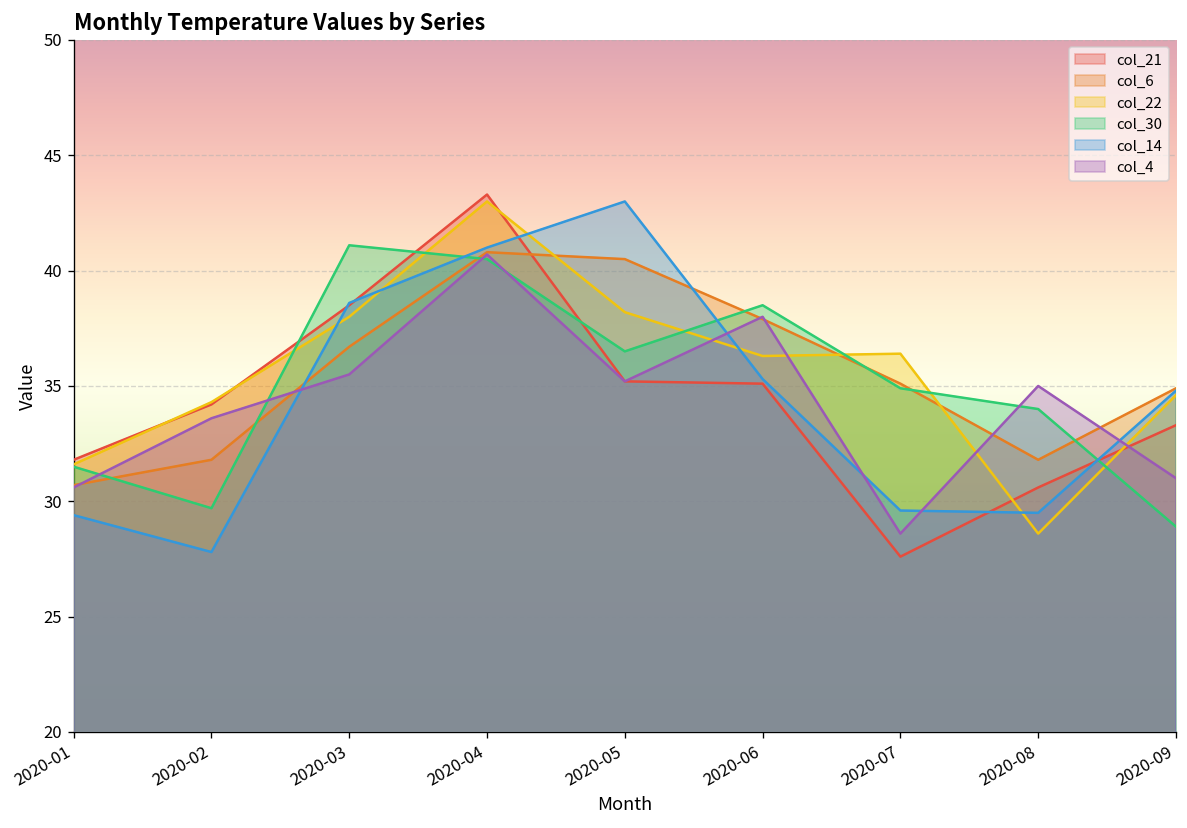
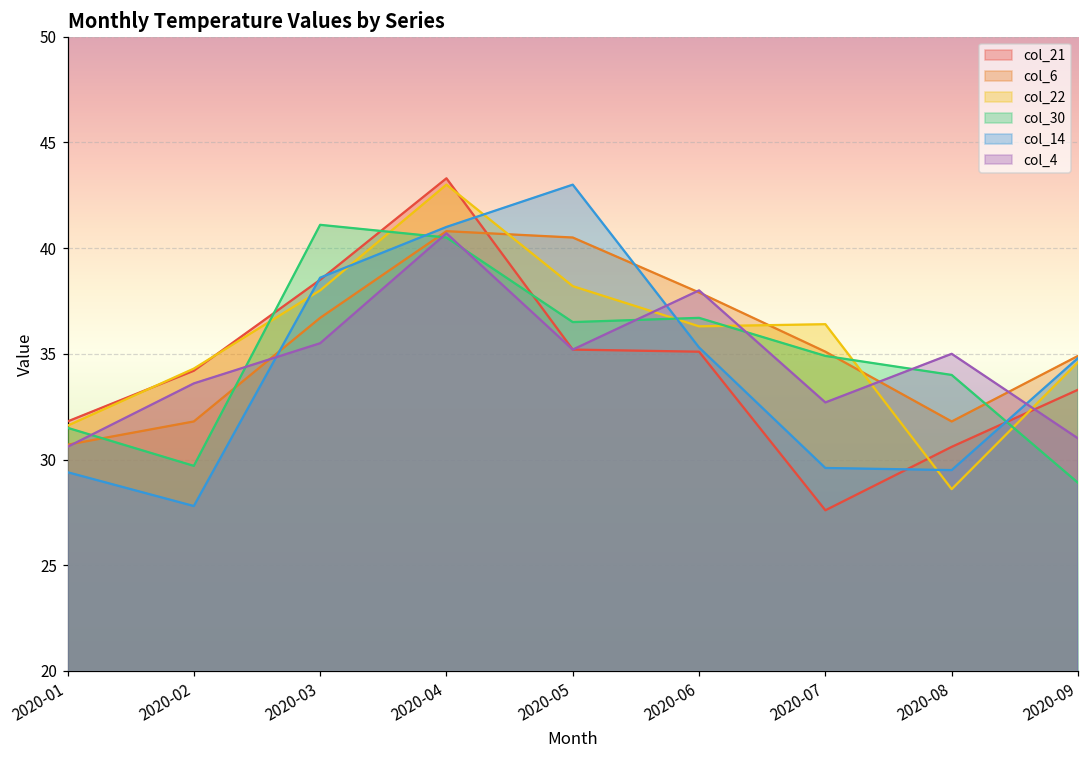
col_30, 2020-06: 38.5 -> 36.7
col_4, 2020-07: 28.6 -> 32.7
